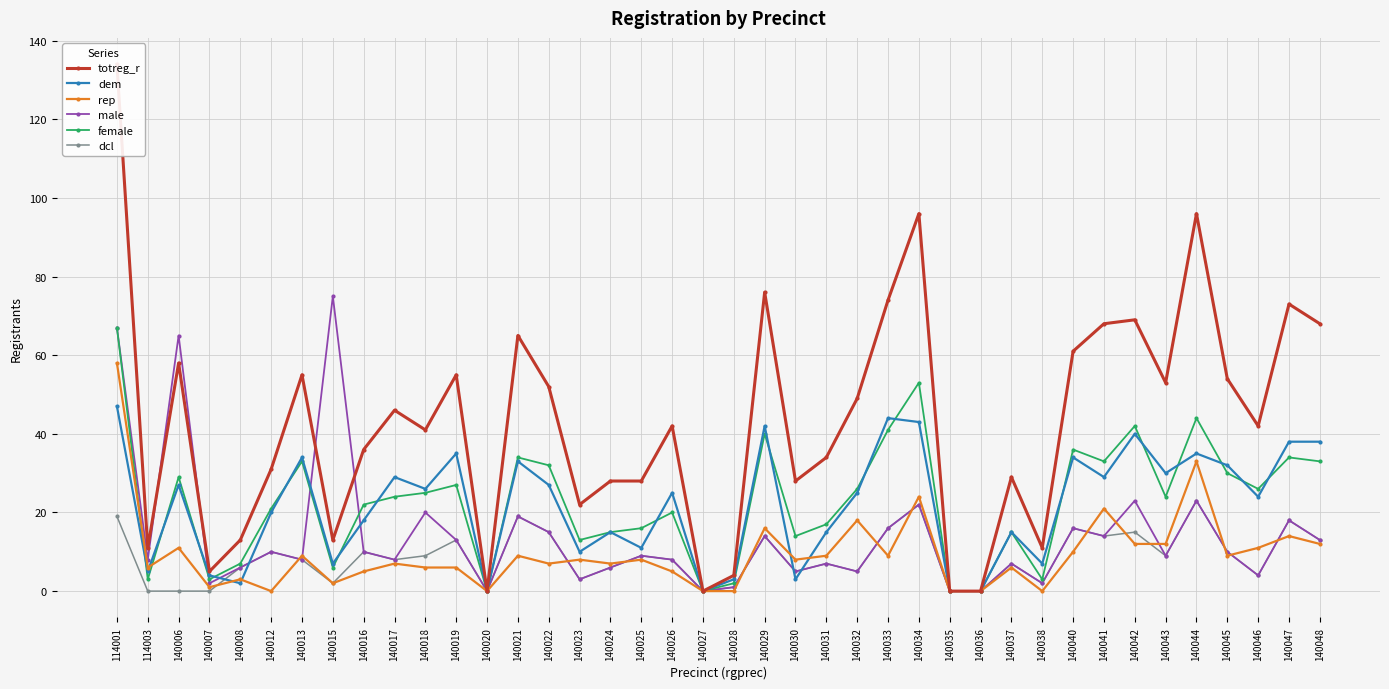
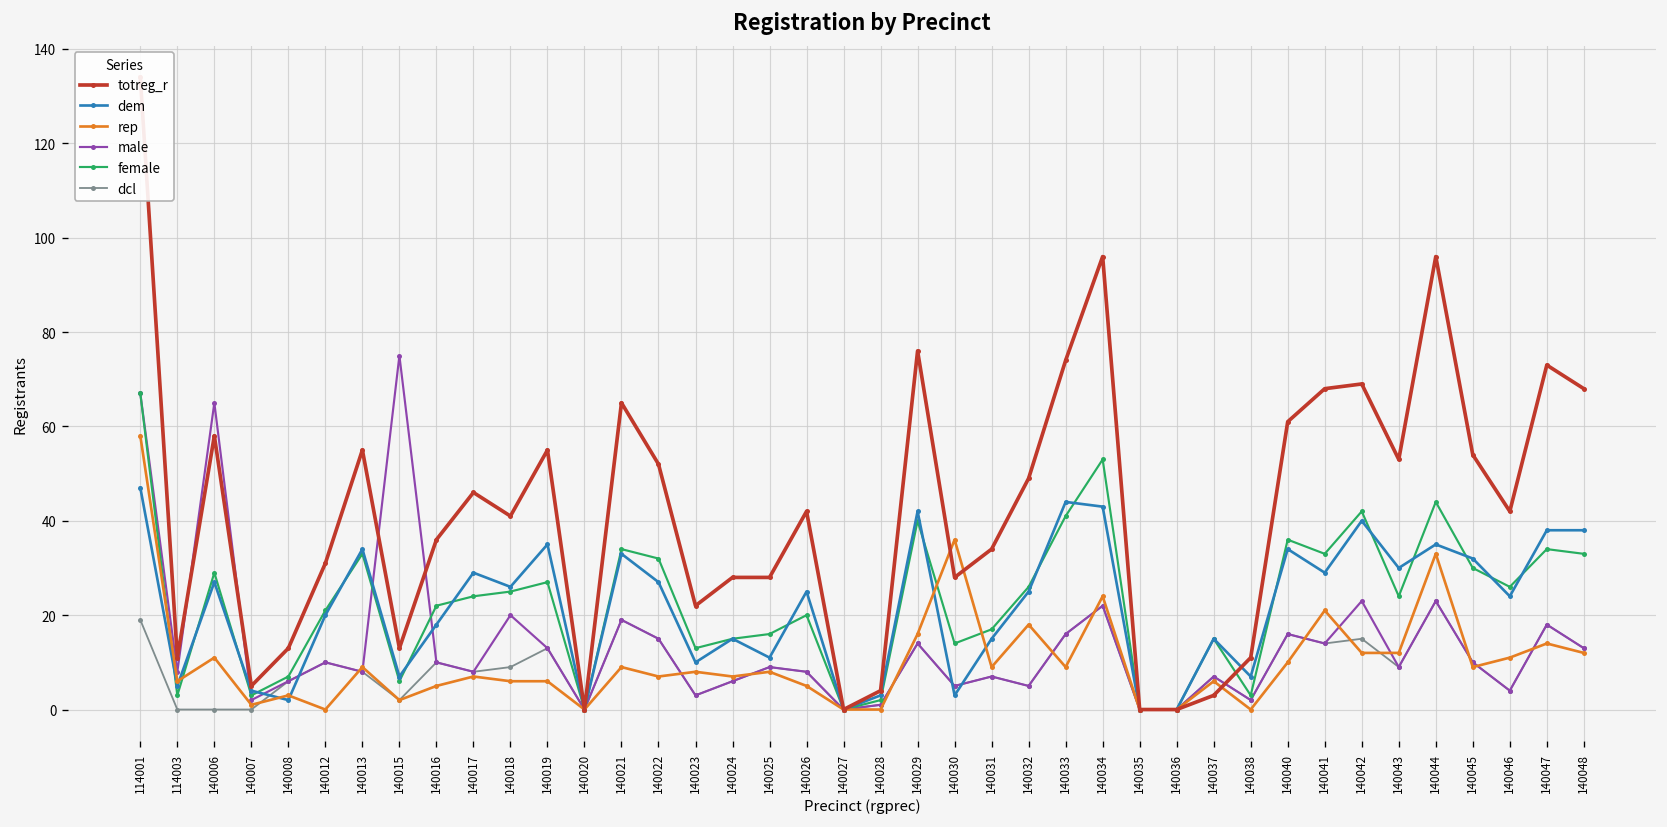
rep, 140030: 8 -> 36
totreg_r, 140037: 29 -> 3
